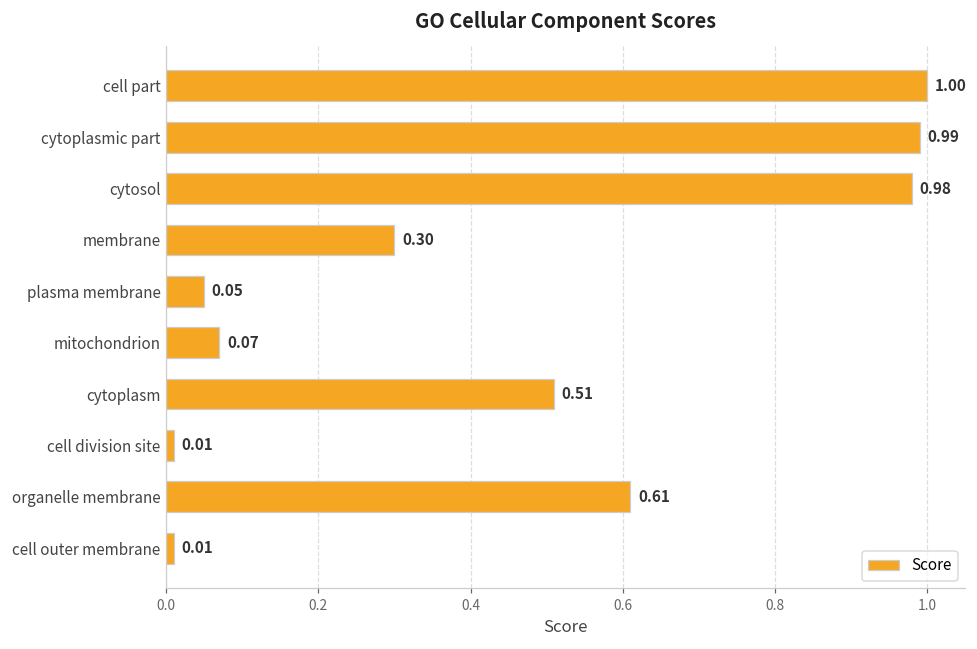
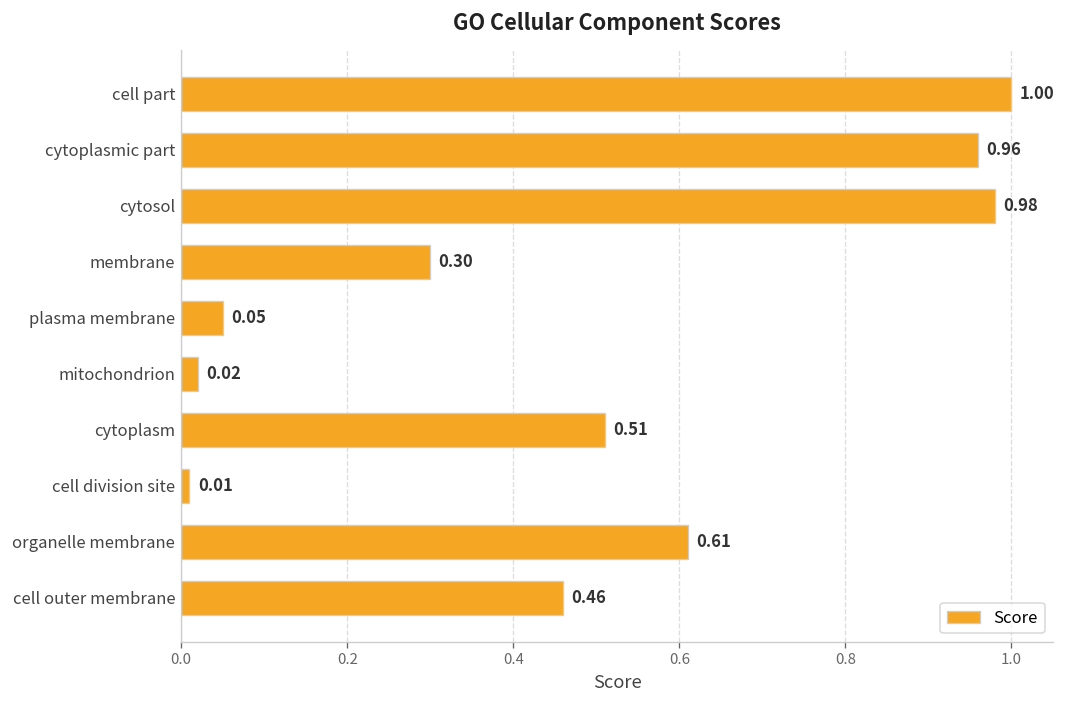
cytoplasmic part: 0.99 -> 0.96
mitochondrion: 0.07 -> 0.02
cell outer membrane: 0.01 -> 0.46
